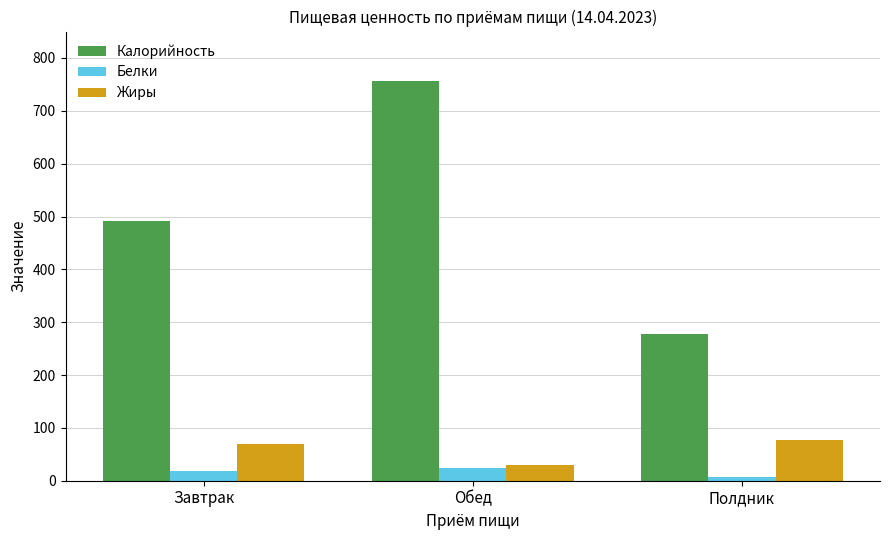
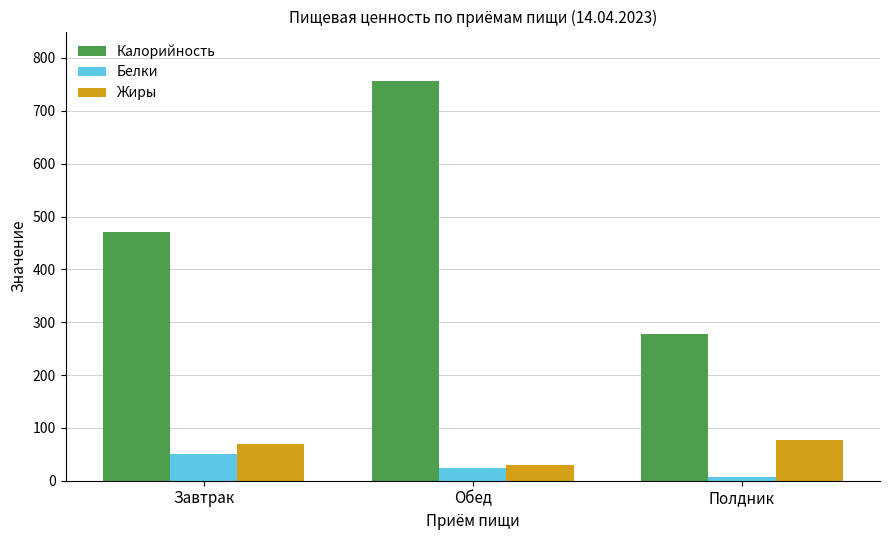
Калорийность, Завтрак: 490 -> 470
Белки, Завтрак: 20 -> 50
